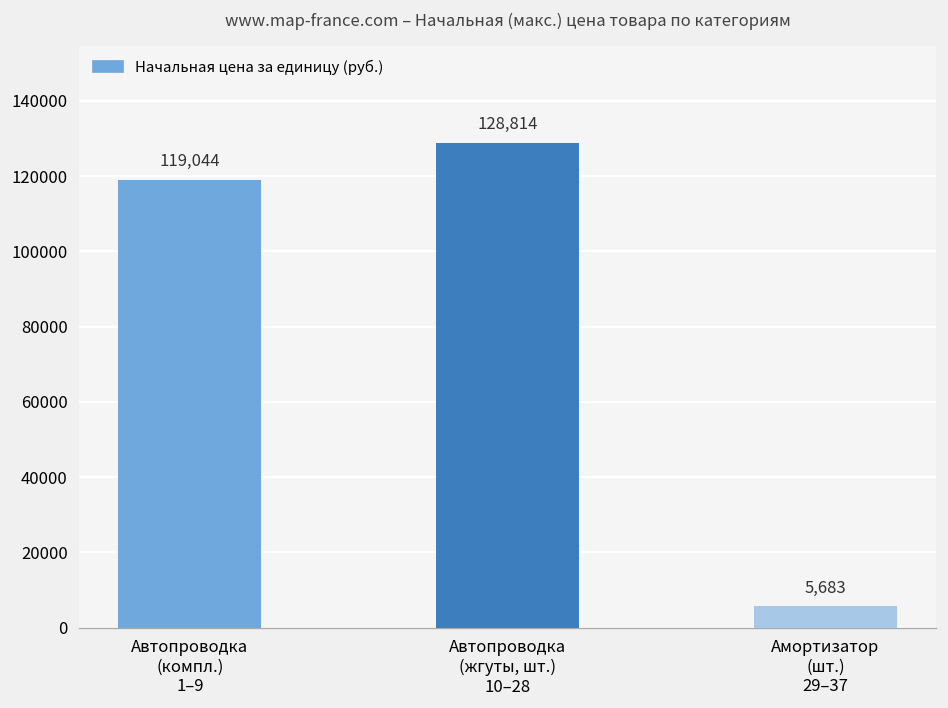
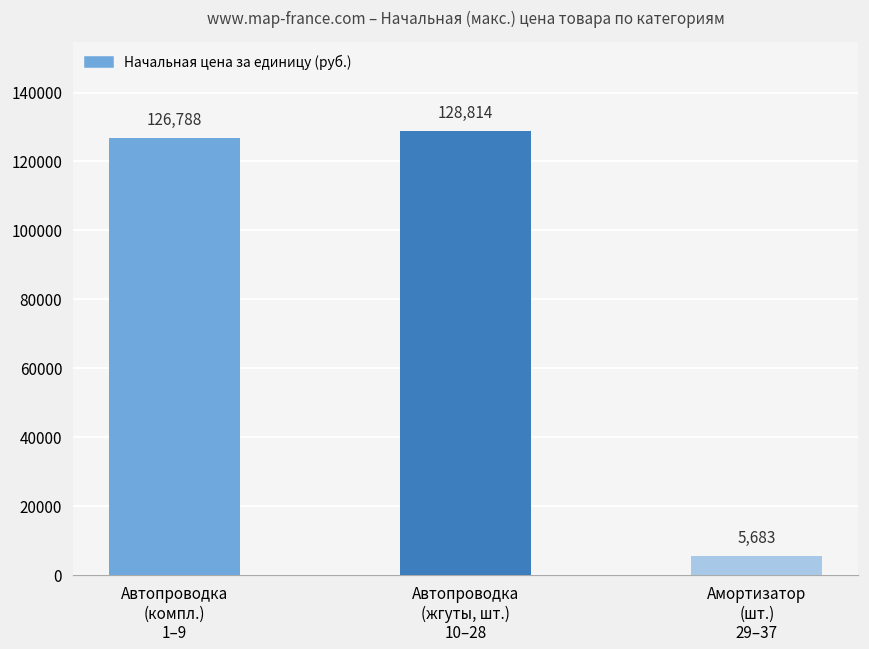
Автопроводка (компл.) 1–9: 119,044 -> 126,788
